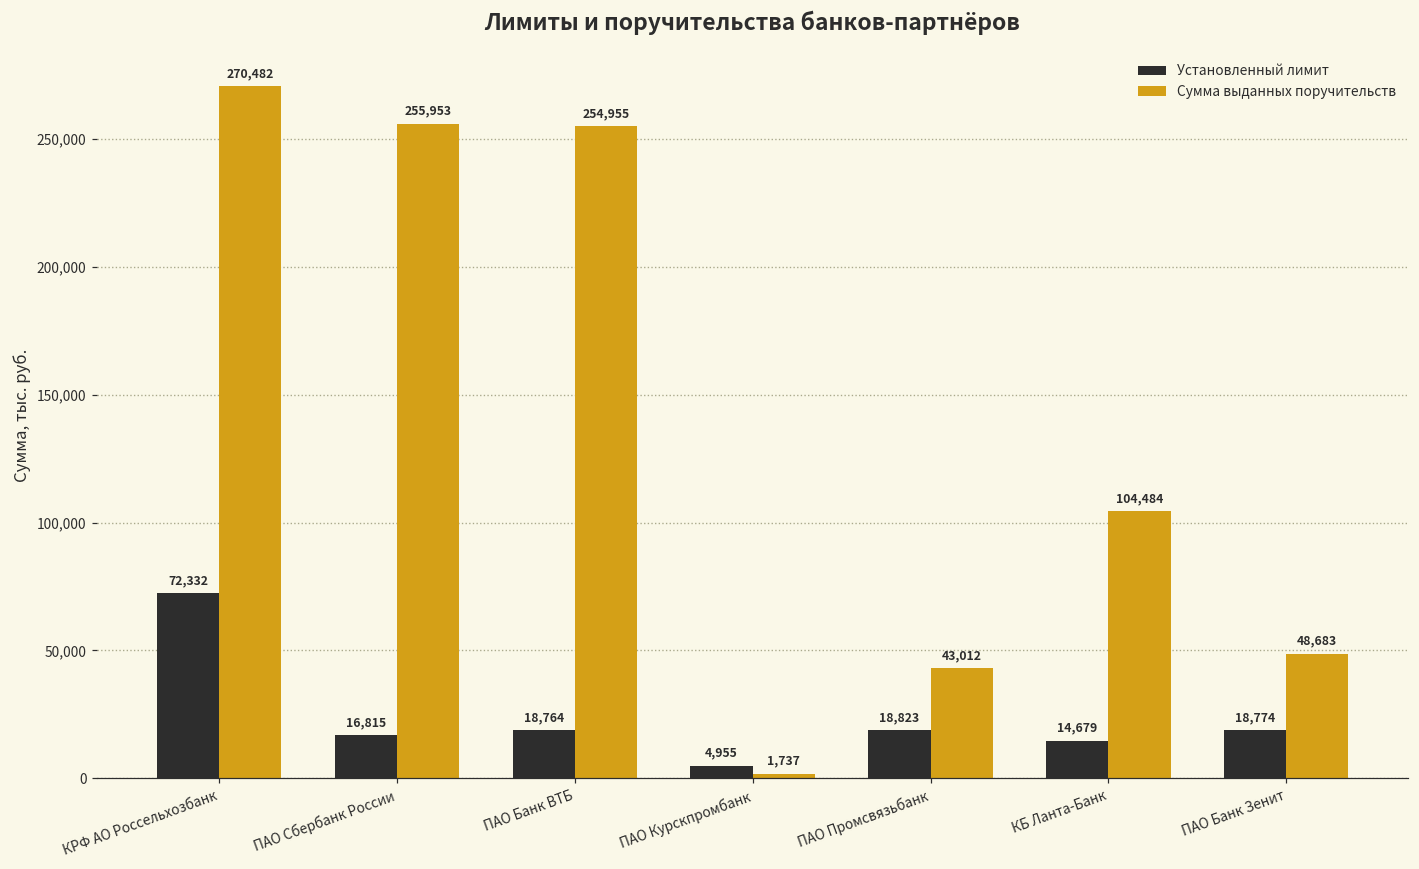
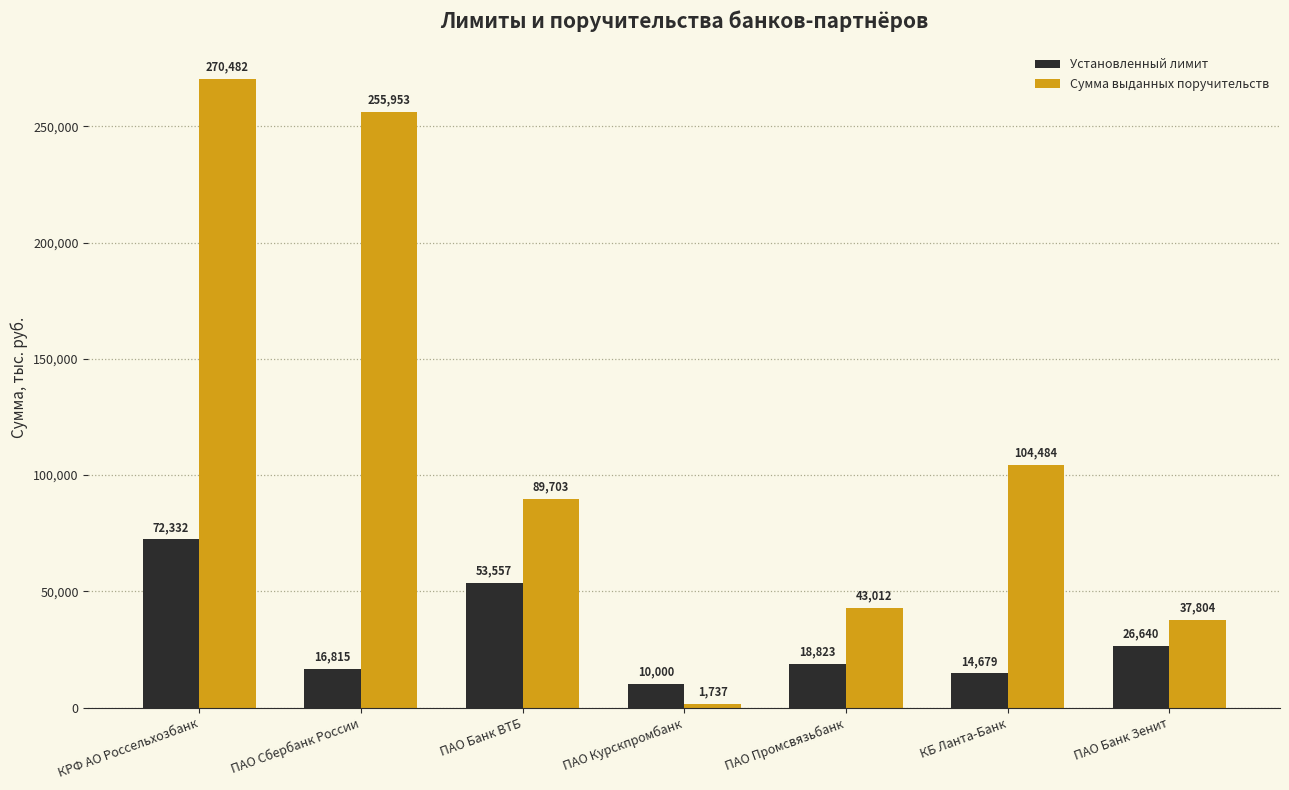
Установленный лимит, ПАО Банк ВТБ: 18,764 -> 53,557
Сумма выданных поручительств, ПАО Банк ВТБ: 254,955 -> 89,703
Установленный лимит, ПАО Курскпромбанк: 4,955 -> 10,000
Установленный лимит, ПАО Банк Зенит: 18,774 -> 26,640
Сумма выданных поручительств, ПАО Банк Зенит: 48,683 -> 37,804
